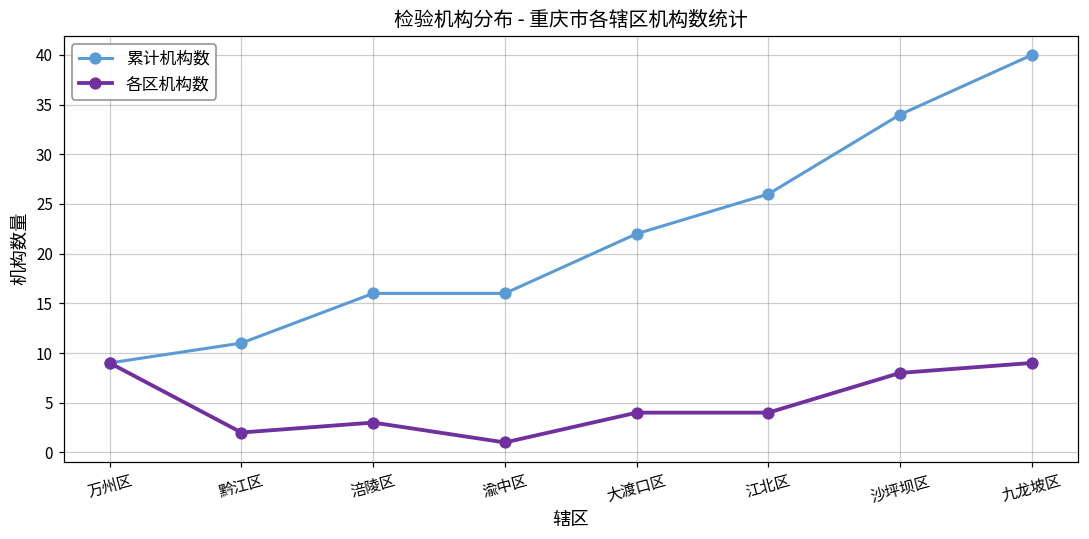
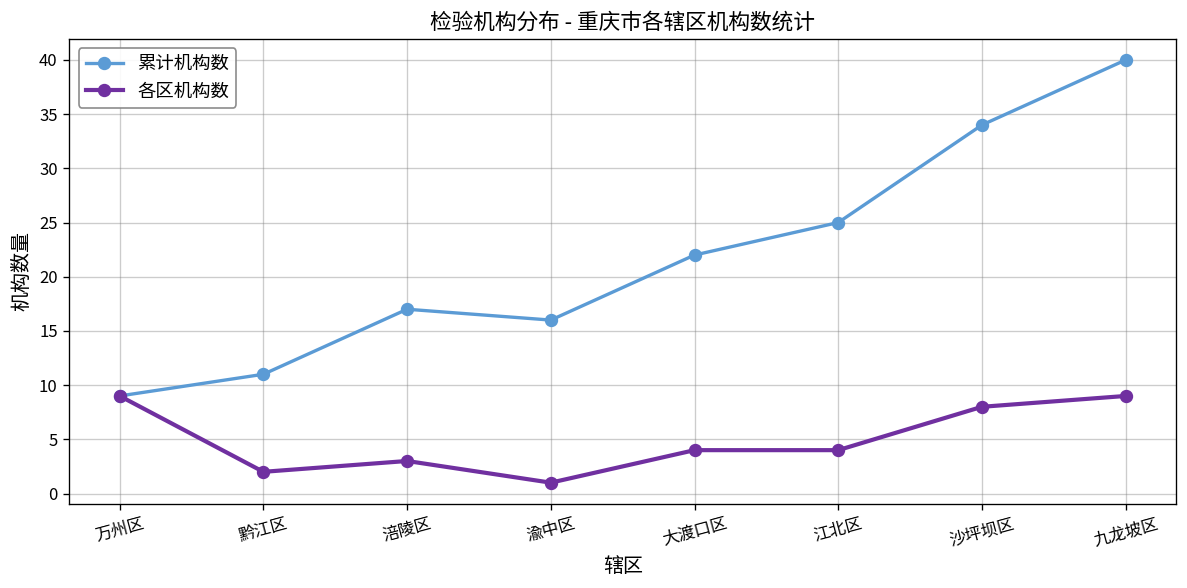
累计机构数, 涪陵区: 16 -> 17
累计机构数, 江北区: 26 -> 25
